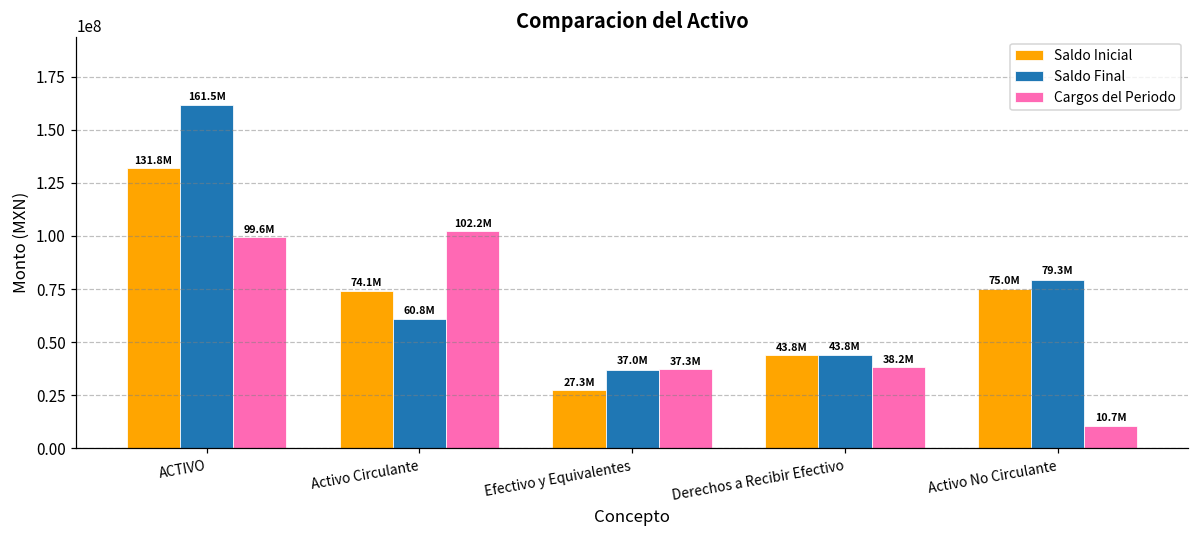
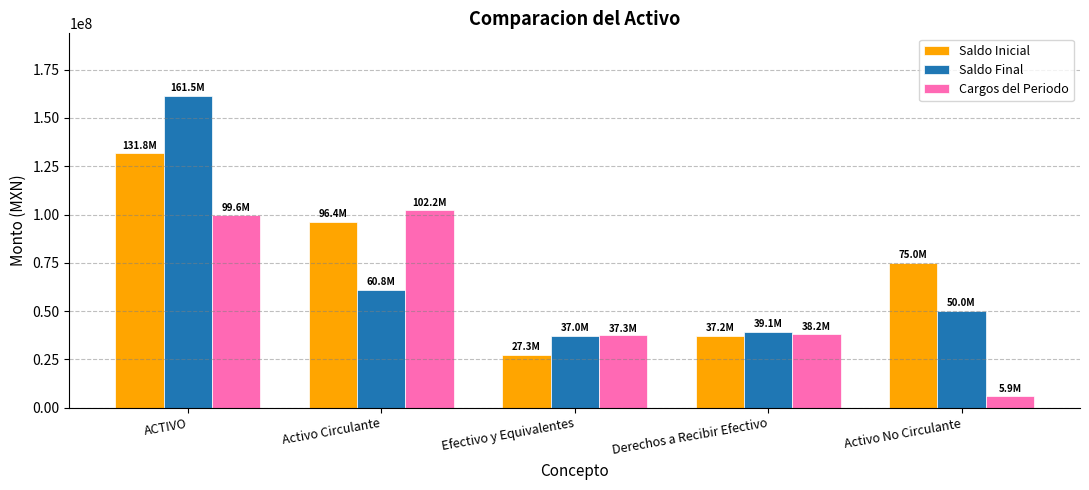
Saldo Inicial, Activo Circulante: 74.1M -> 96.4M
Saldo Inicial, Derechos a Recibir Efectivo: 43.8M -> 37.2M
Saldo Final, Derechos a Recibir Efectivo: 43.8M -> 39.1M
Saldo Final, Activo No Circulante: 79.3M -> 50.0M
Cargos del Periodo, Activo No Circulante: 10.7M -> 5.9M
